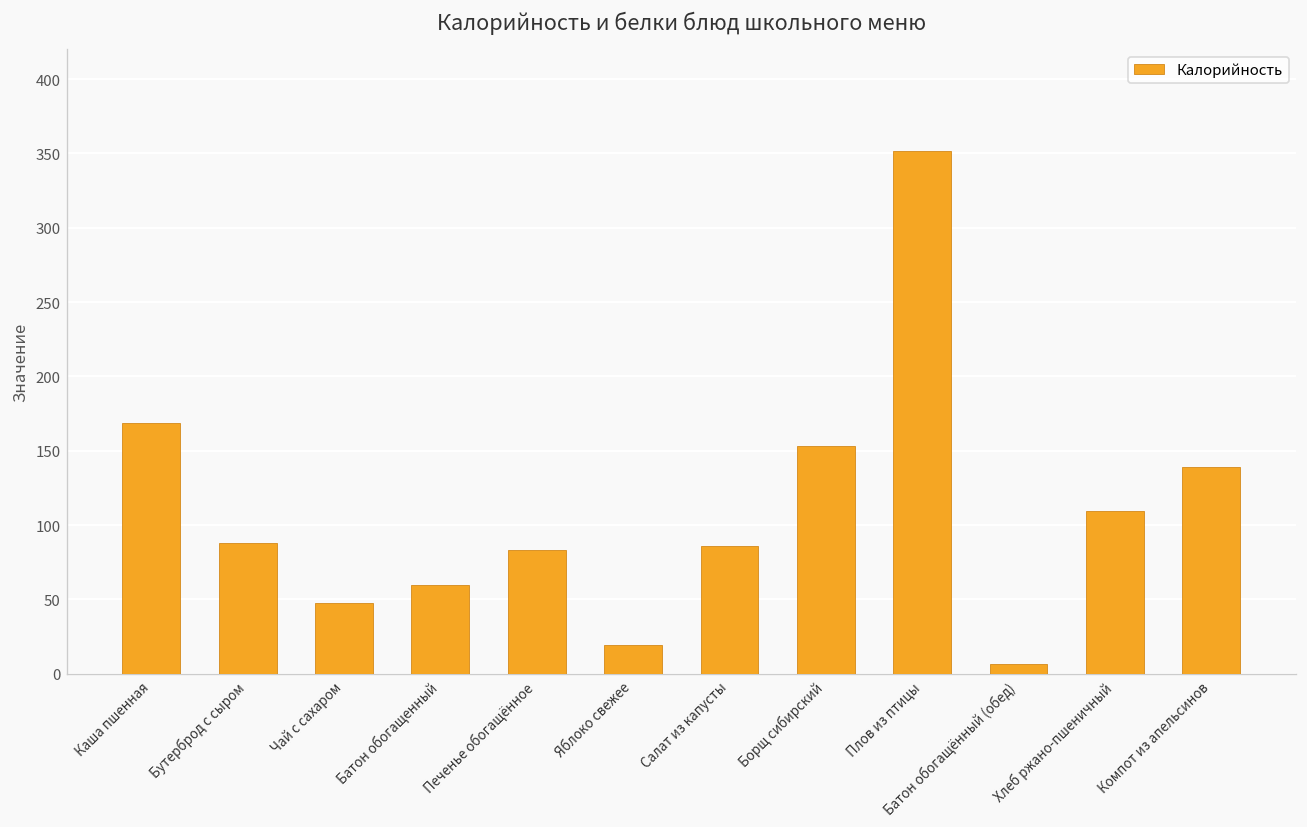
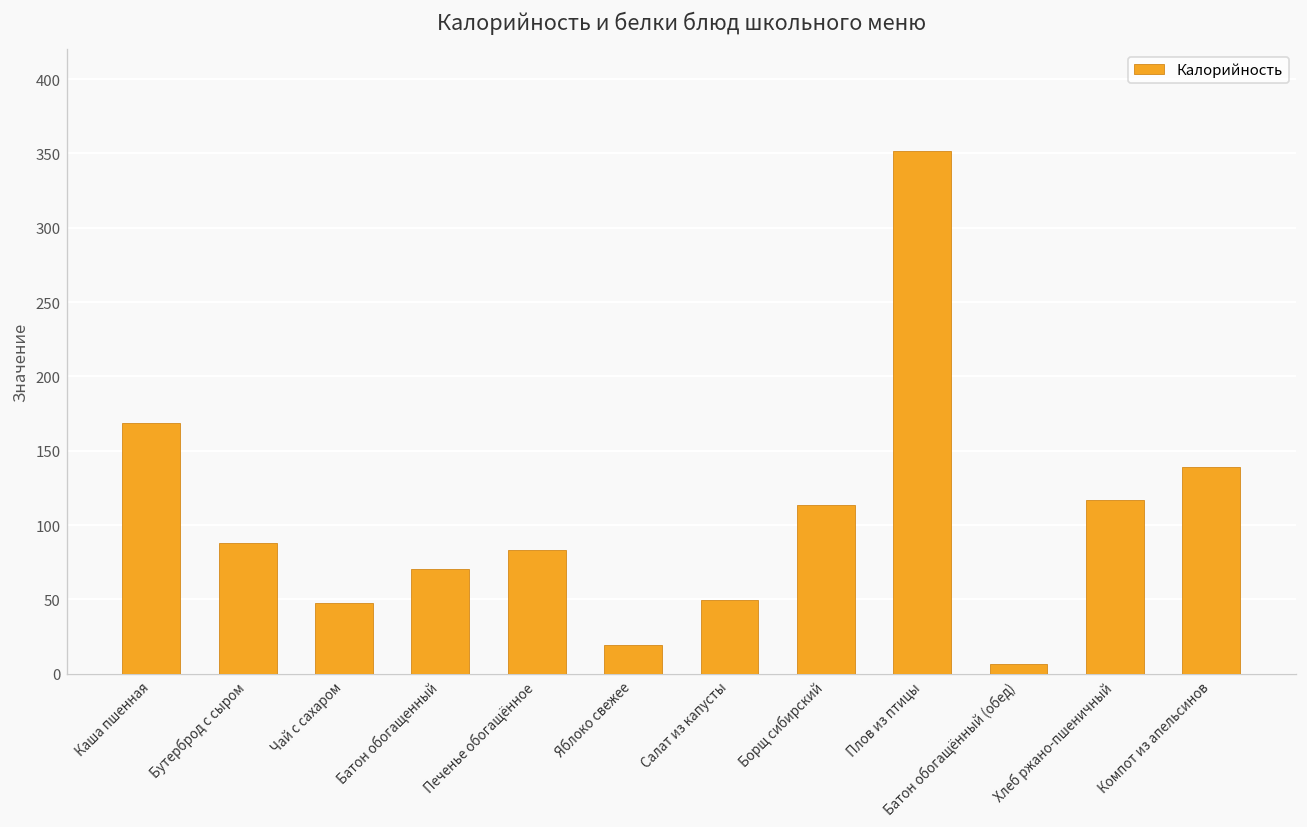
Батон обогащенный: 60 -> 70
Салат из капусты: 86 -> 50
Борщ сибирский: 153 -> 114
Хлеб ржано-пшеничный: 110 -> 117
